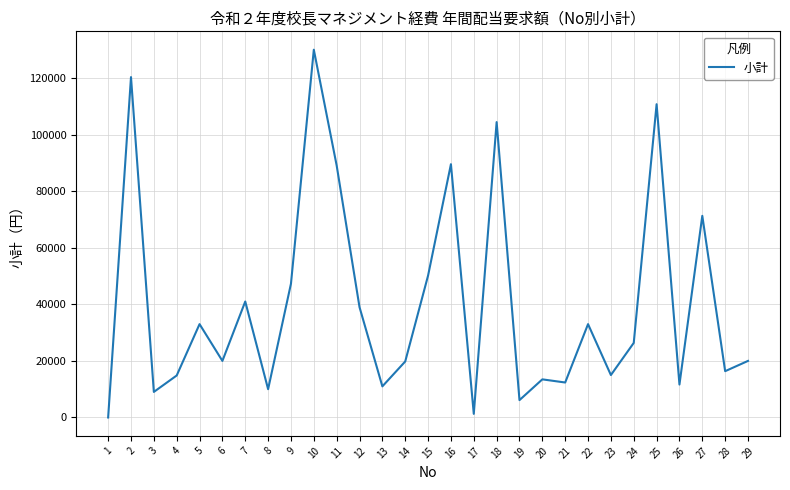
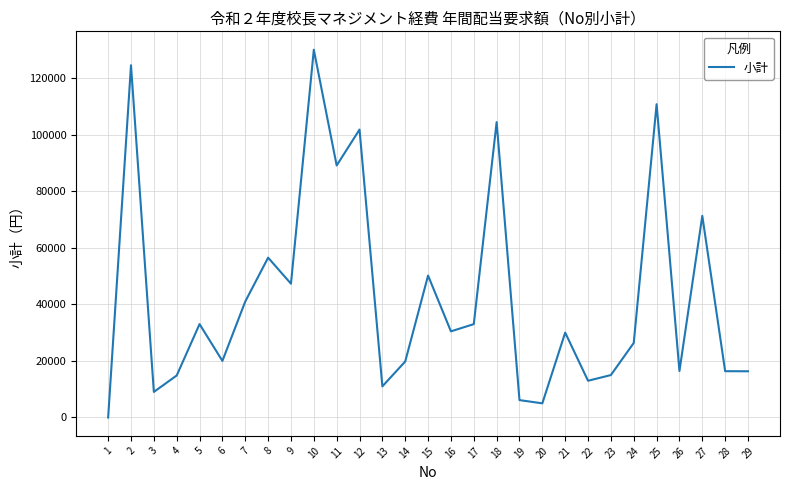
2: 120000 -> 125000
8: 10000 -> 56000
12: 39000 -> 102000
16: 90000 -> 30000
17: 1000 -> 33000
20: 13000 -> 5000
21: 12000 -> 30000
22: 33000 -> 13000
26: 12000 -> 16000
29: 20000 -> 16000
